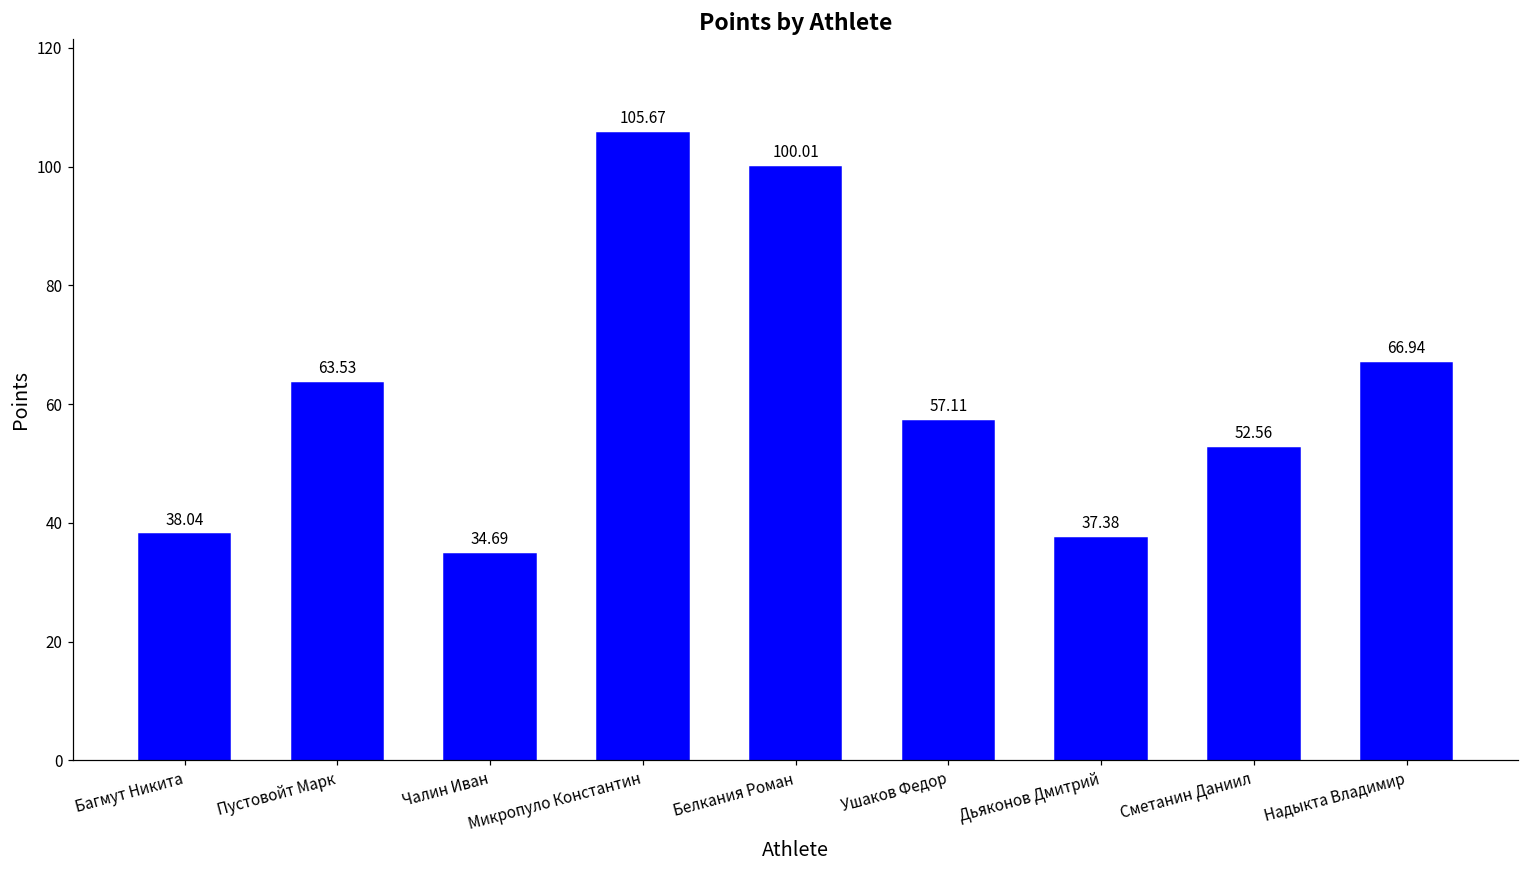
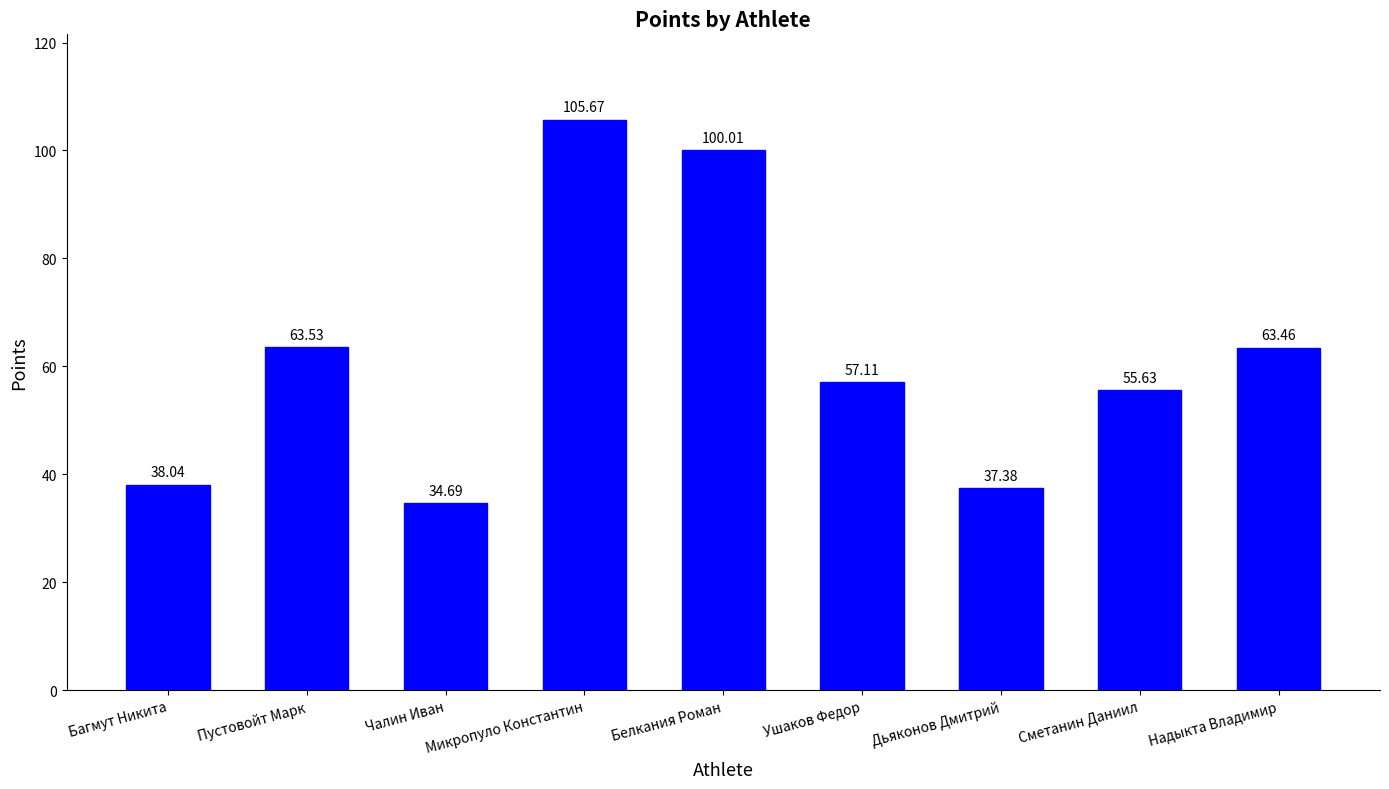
Сметанин Даниил: 52.56 -> 55.63
Надыкта Владимир: 66.94 -> 63.46
